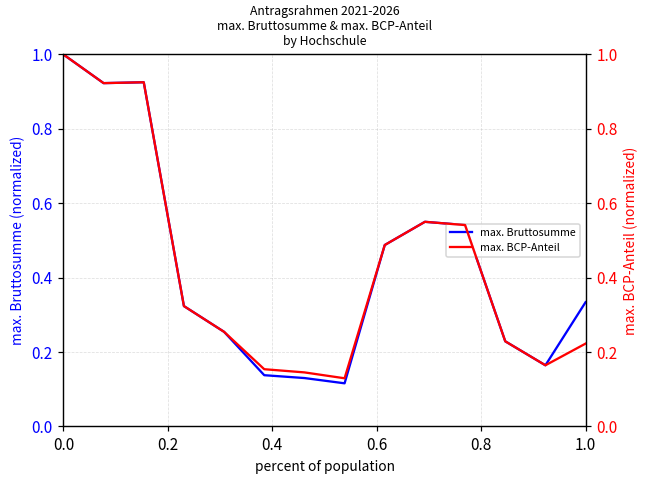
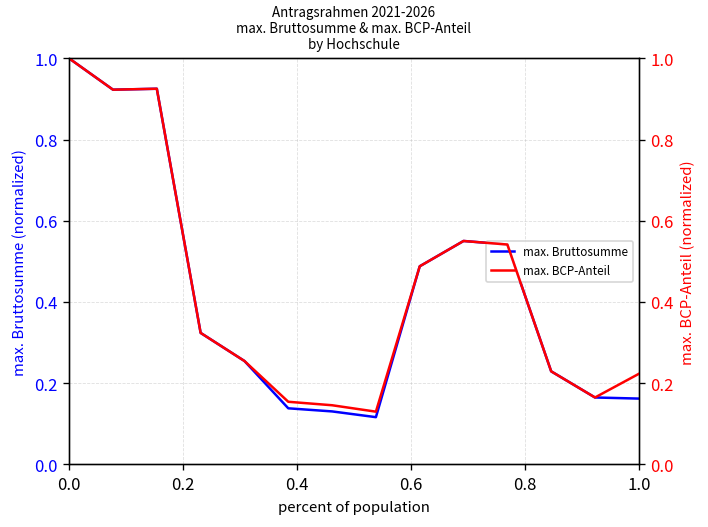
max. Bruttosumme, 1.0: 0.33 -> 0.16
